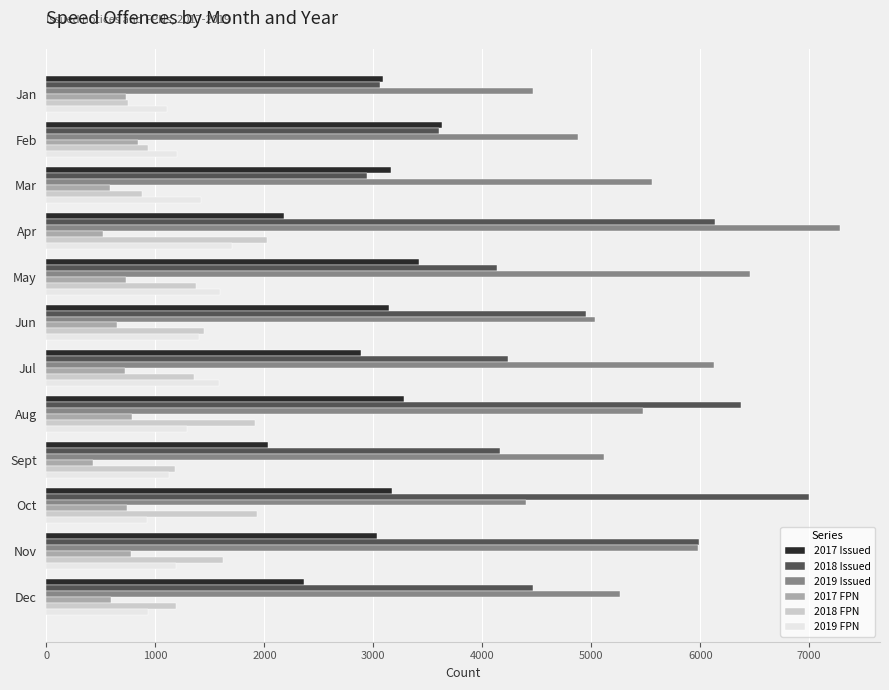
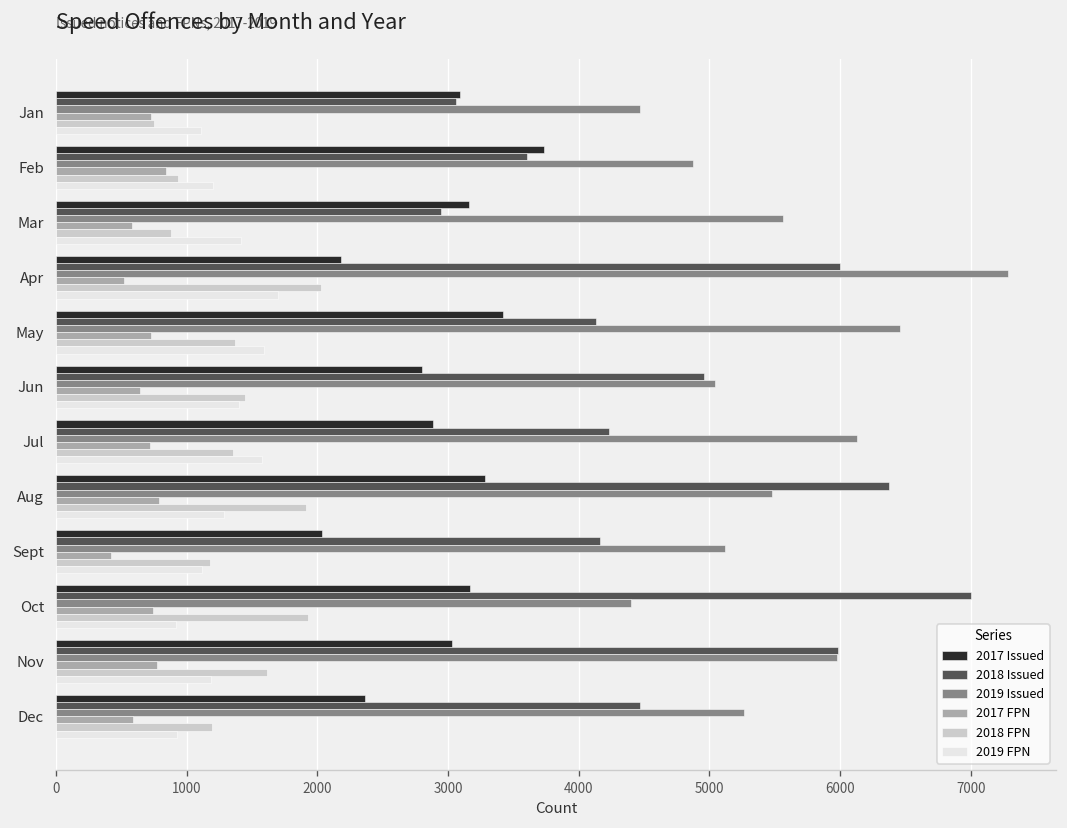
2017 Issued, Feb: 3630 -> 3730
2018 Issued, Apr: 6140 -> 6000
2017 Issued, Jun: 3150 -> 2800
